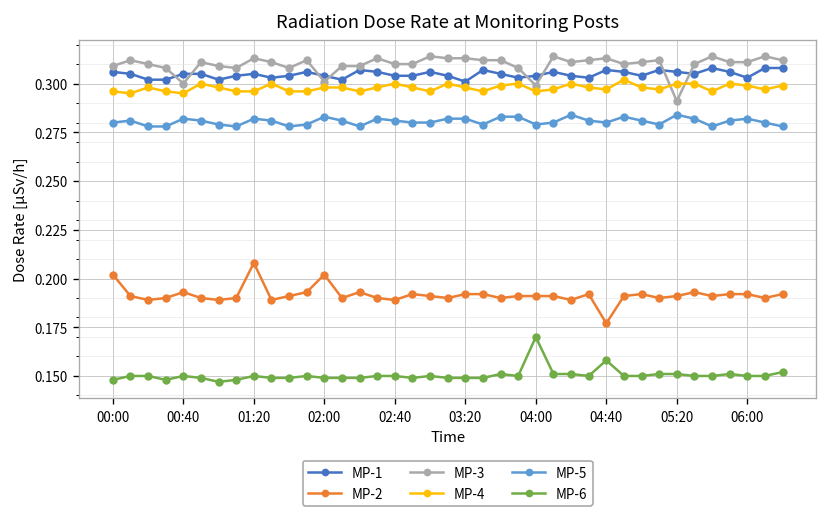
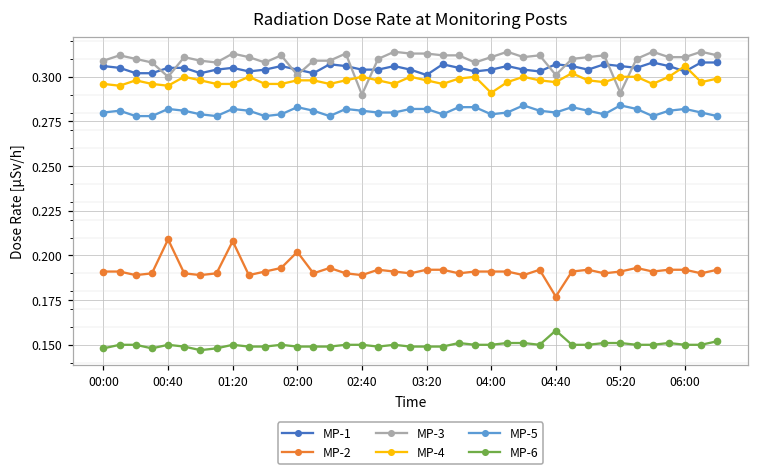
MP-2, 00:00: 0.202 -> 0.191
MP-2, 00:40: 0.193 -> 0.209
MP-3, 02:40: 0.31 -> 0.29
MP-3, 04:00: 0.299 -> 0.311
MP-4, 04:00: 0.296 -> 0.291
MP-6, 04:00: 0.17 -> 0.15
MP-3, 04:40: 0.313 -> 0.301
MP-4, 06:00: 0.299 -> 0.306
